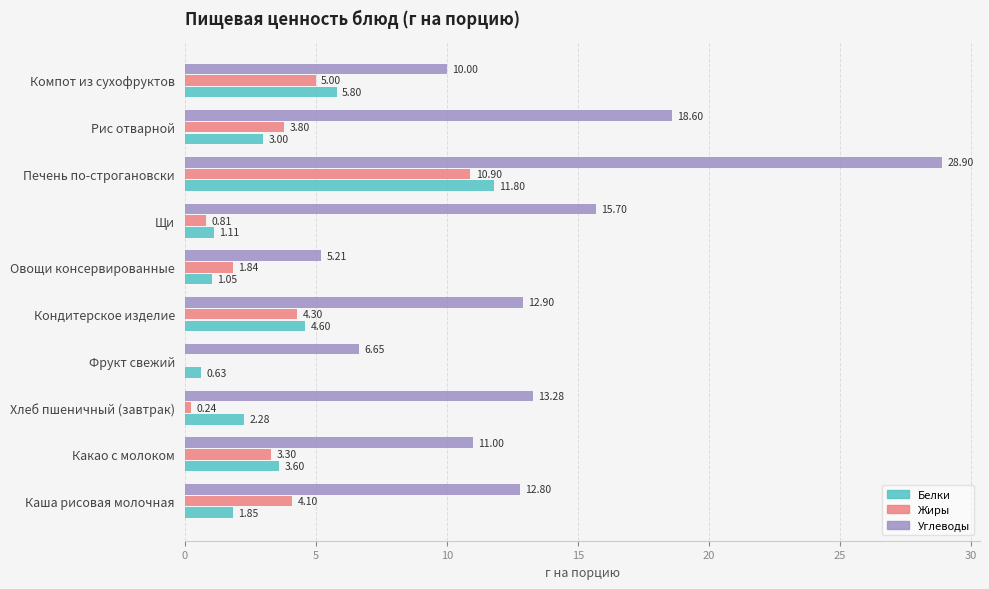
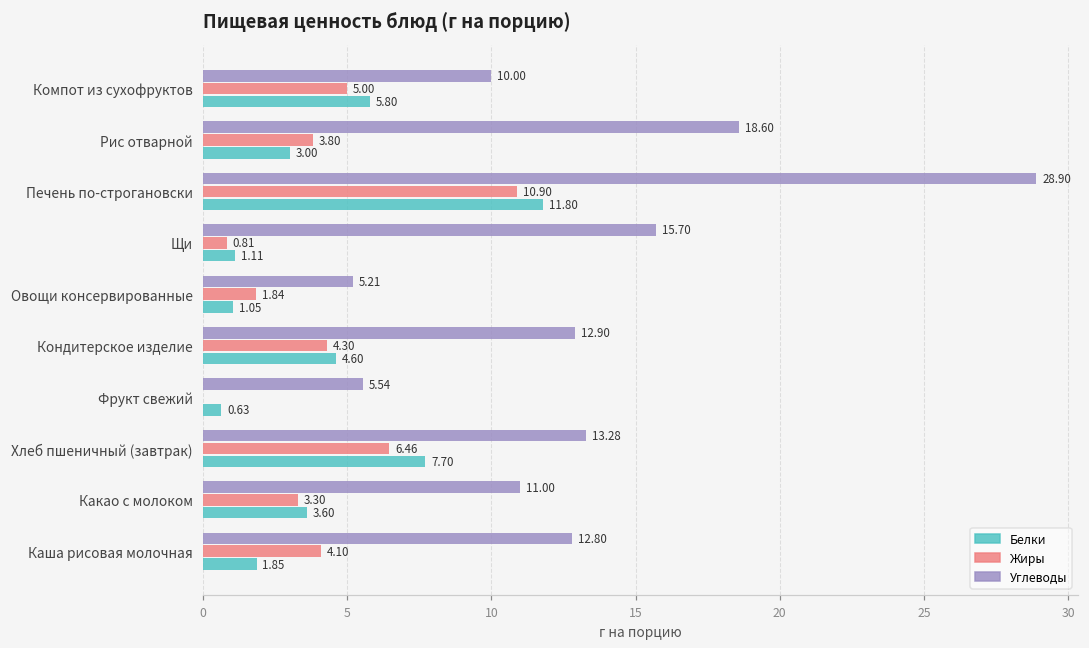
Углеводы, Фрукт свежий: 6.65 -> 5.54
Жиры, Хлеб пшеничный (завтрак): 0.24 -> 6.46
Белки, Хлеб пшеничный (завтрак): 2.28 -> 7.70
